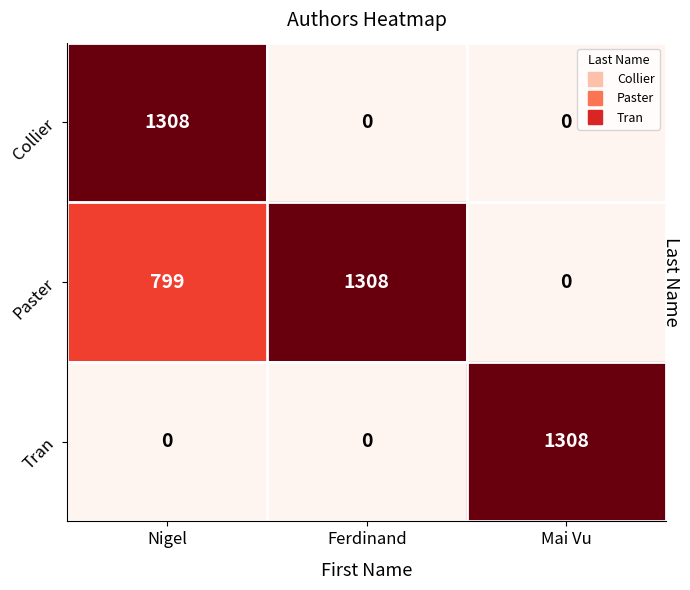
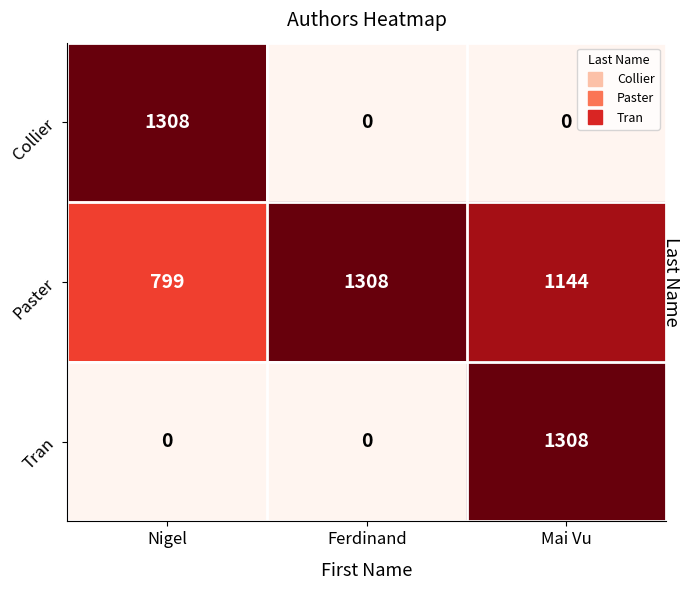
Paster, Mai Vu: 0 -> 1144
